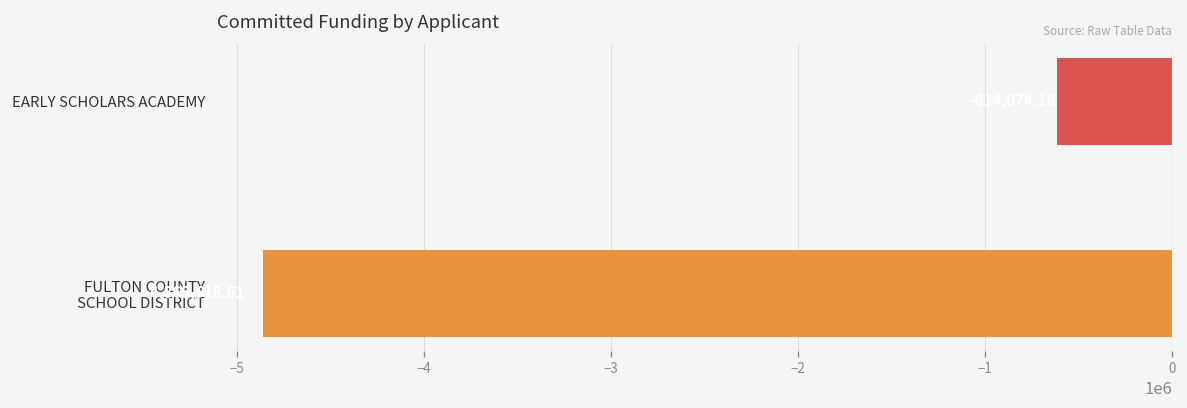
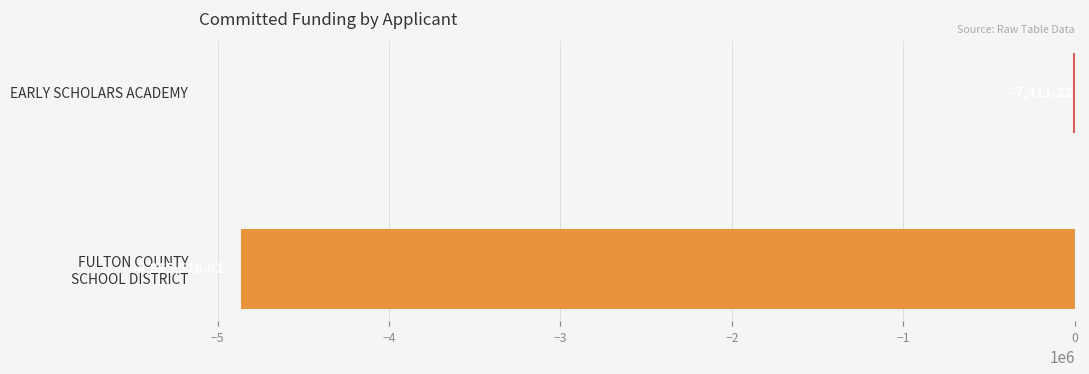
EARLY SCHOLARS ACADEMY: -610000 -> -10000
